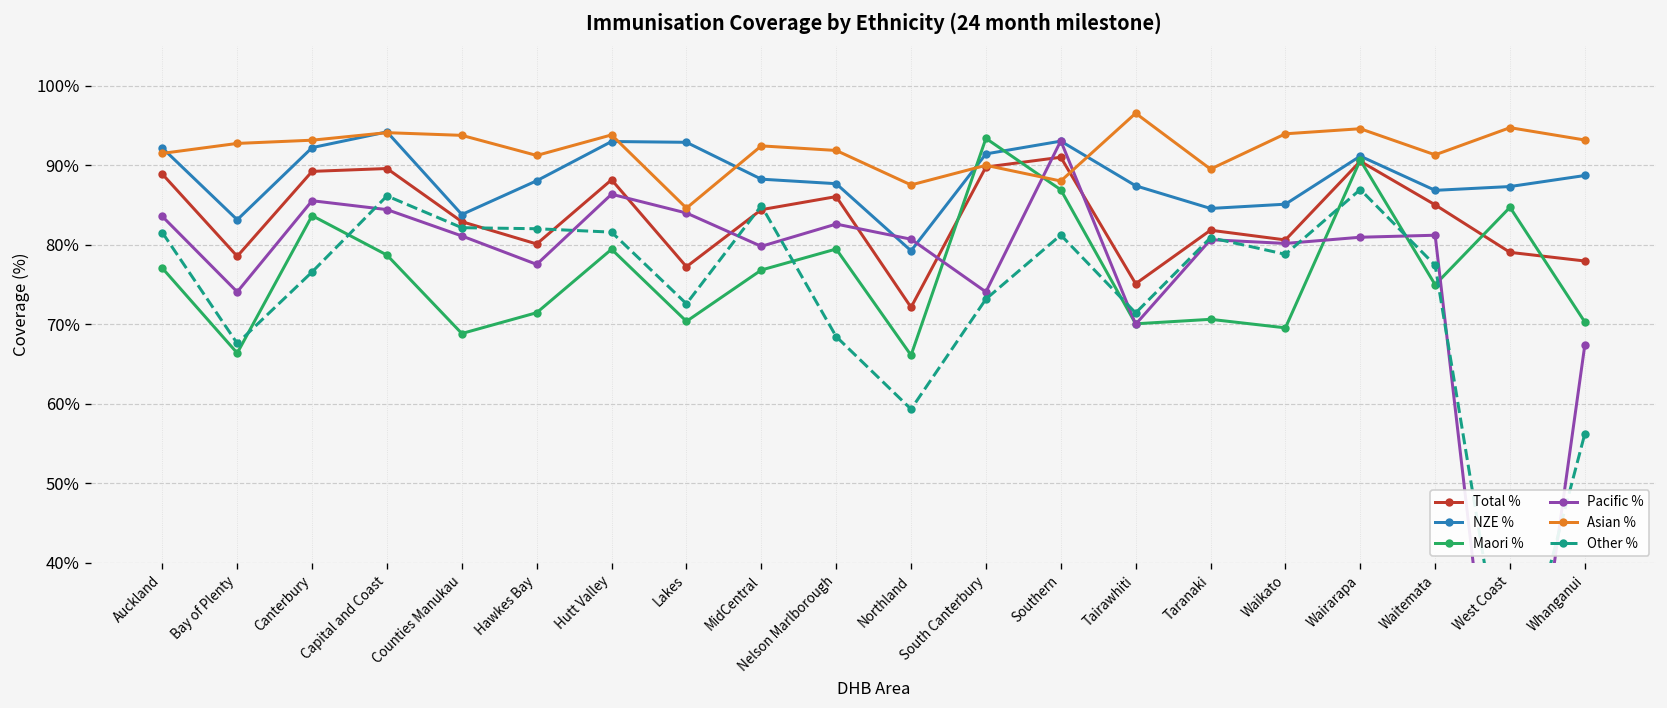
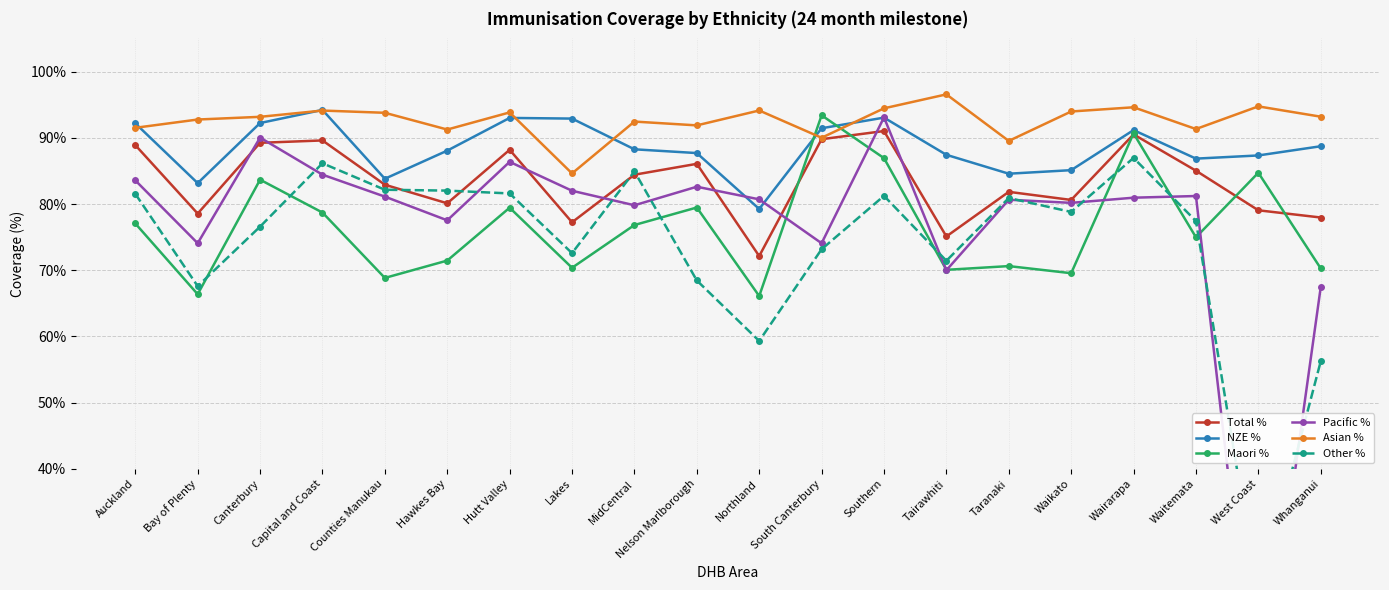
Pacific %, Canterbury: 86% -> 90%
Pacific %, Lakes: 84% -> 82%
Asian %, Northland: 88% -> 94%
Asian %, Southern: 88% -> 94%
